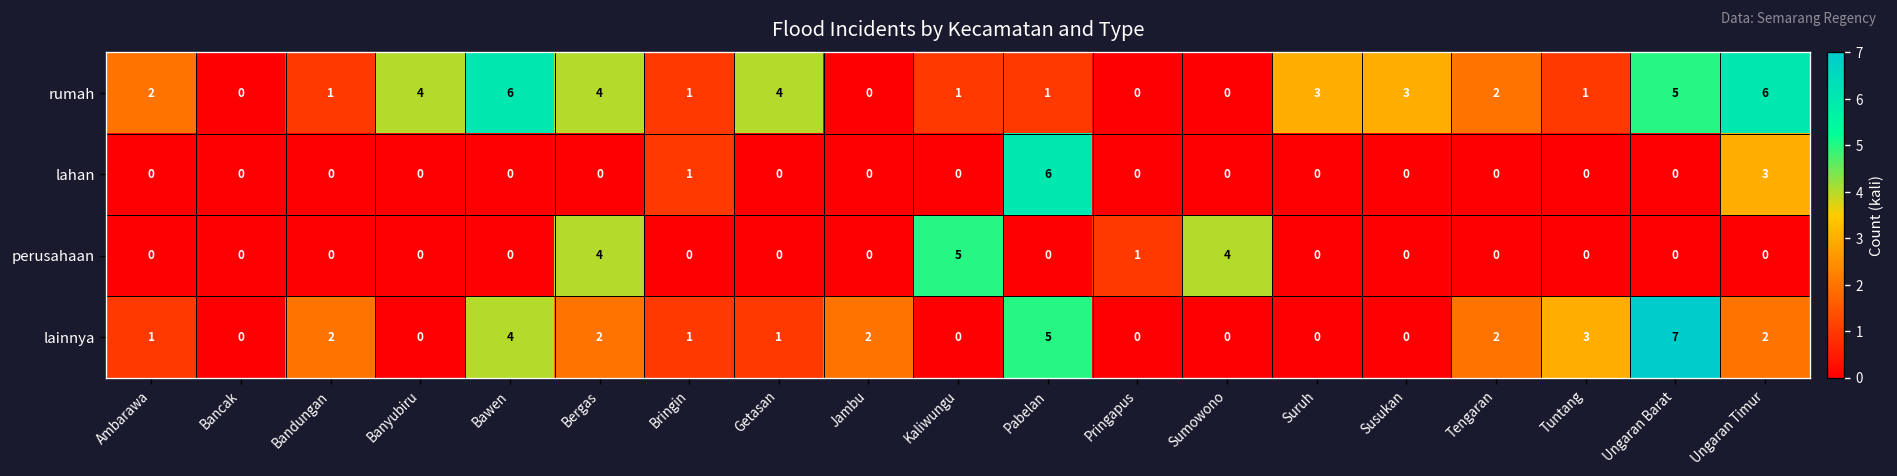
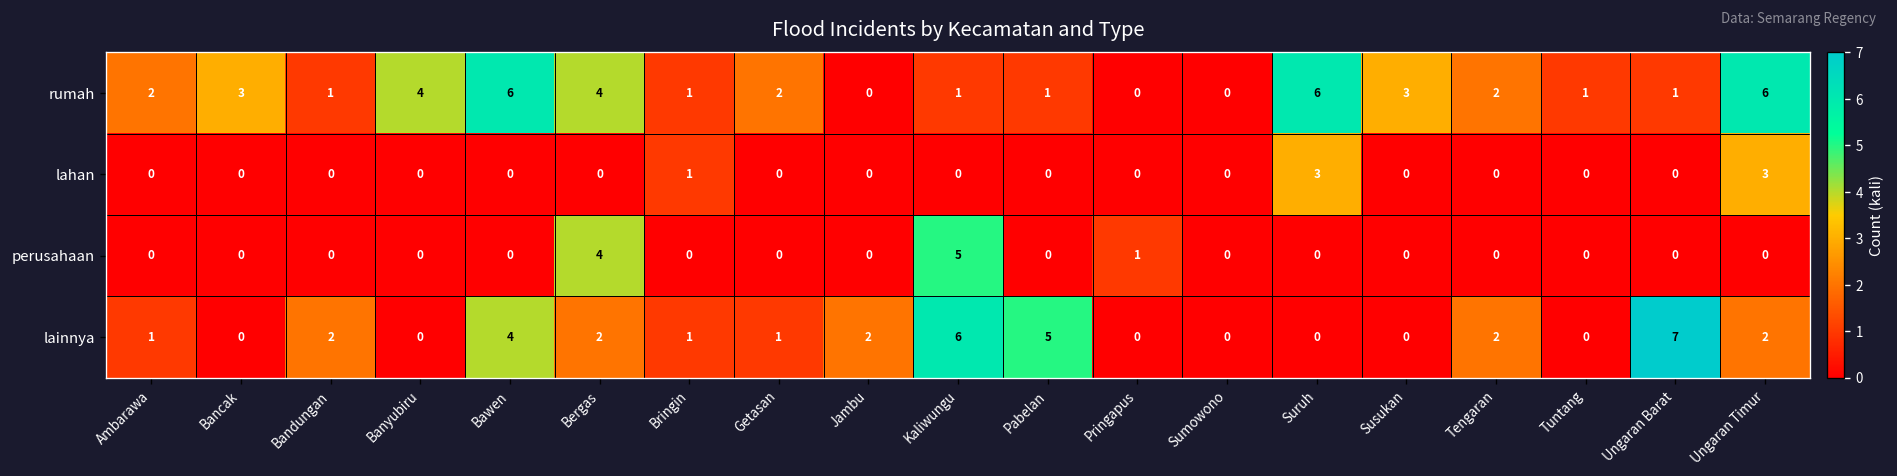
rumah, Bancak: 0 -> 3
rumah, Getasan: 4 -> 2
rumah, Suruh: 3 -> 6
rumah, Ungaran Barat: 5 -> 1
lahan, Pabelan: 6 -> 0
lahan, Suruh: 0 -> 3
perusahaan, Sumowono: 4 -> 0
lainnya, Kaliwungu: 0 -> 6
lainnya, Tuntang: 3 -> 0
